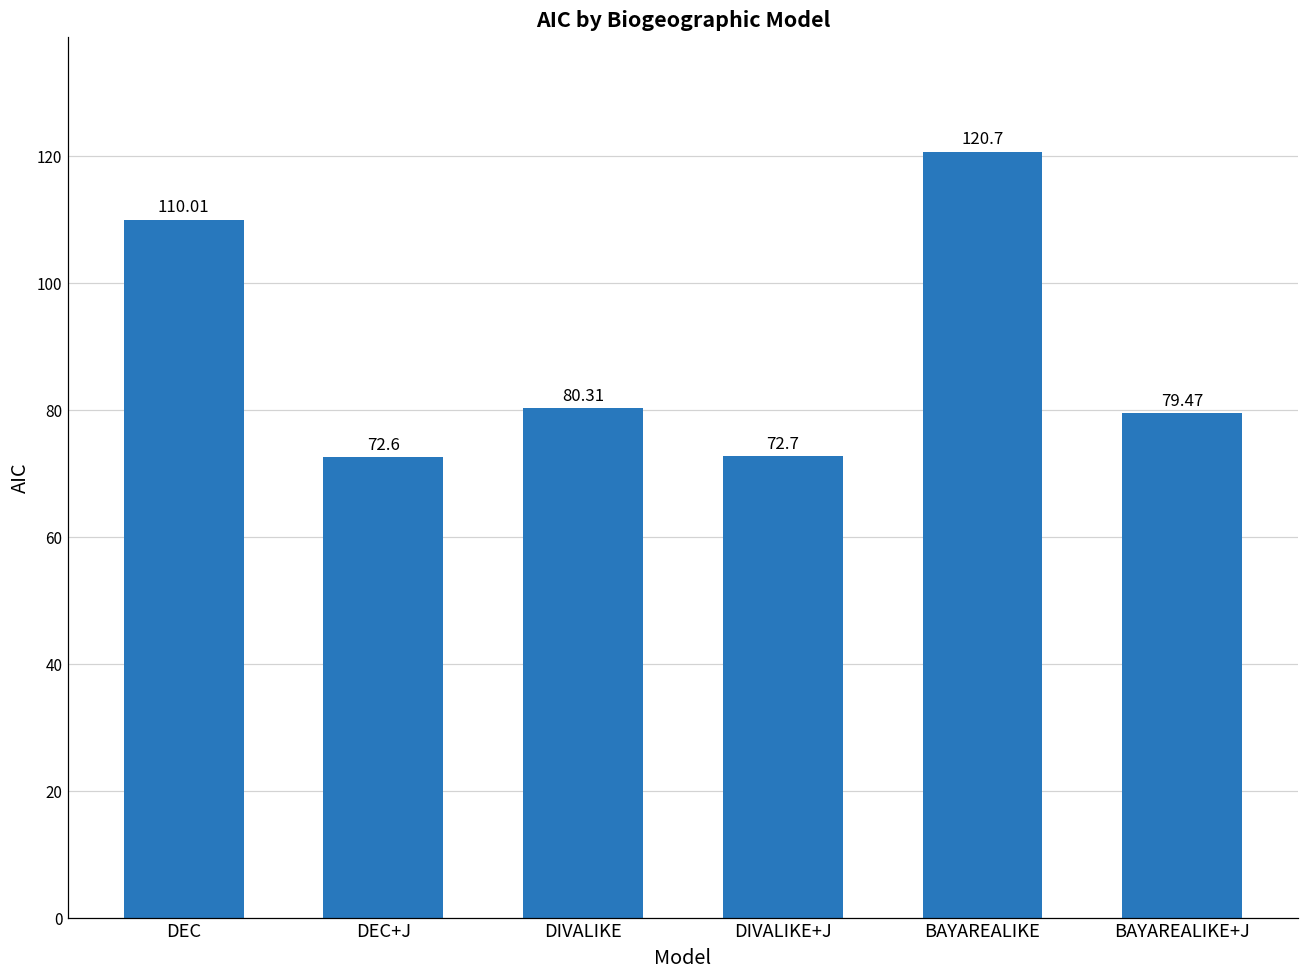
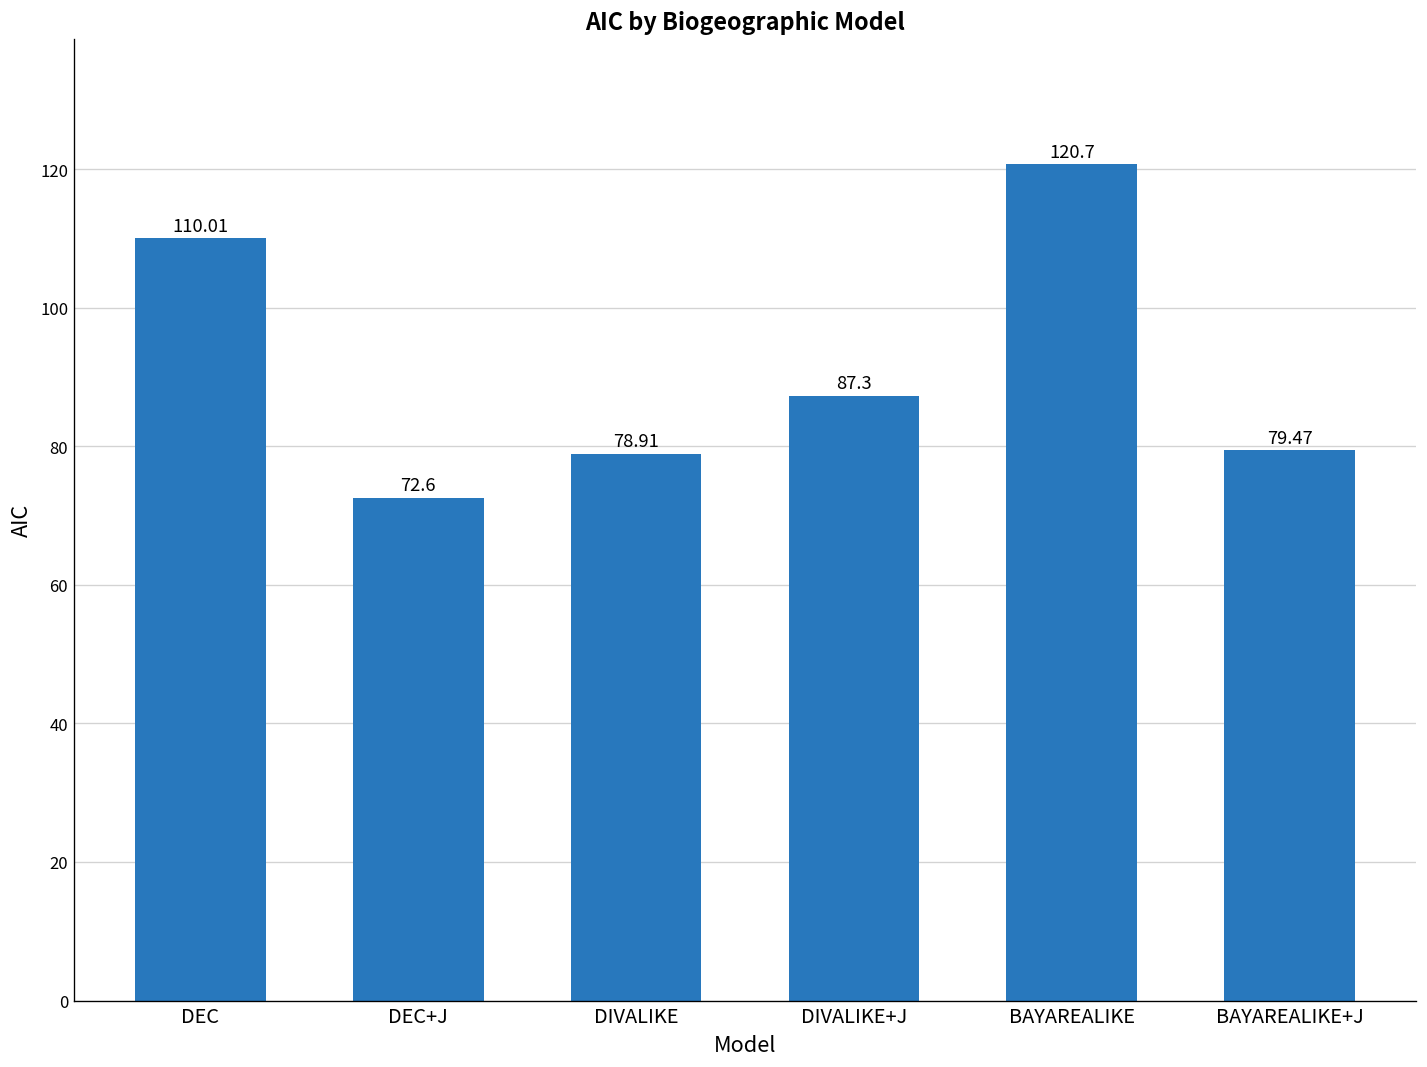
DIVALIKE: 80.31 -> 78.91
DIVALIKE+J: 72.7 -> 87.3
